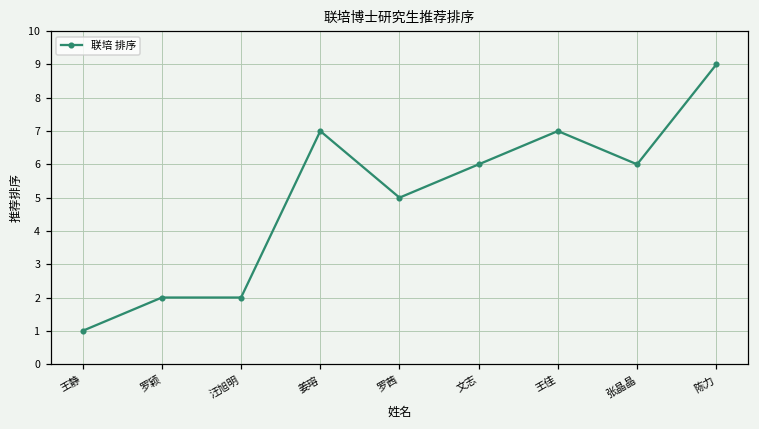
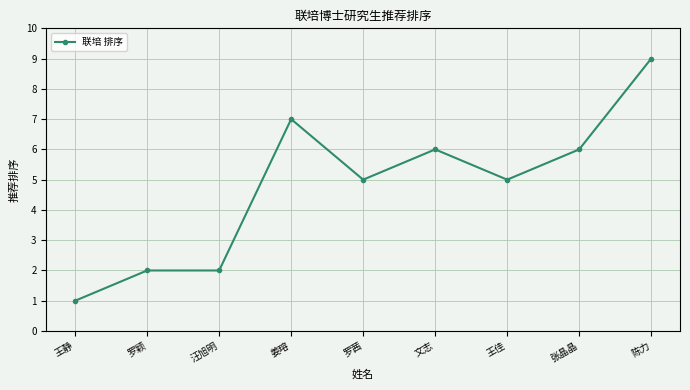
王佳: 7 -> 5
